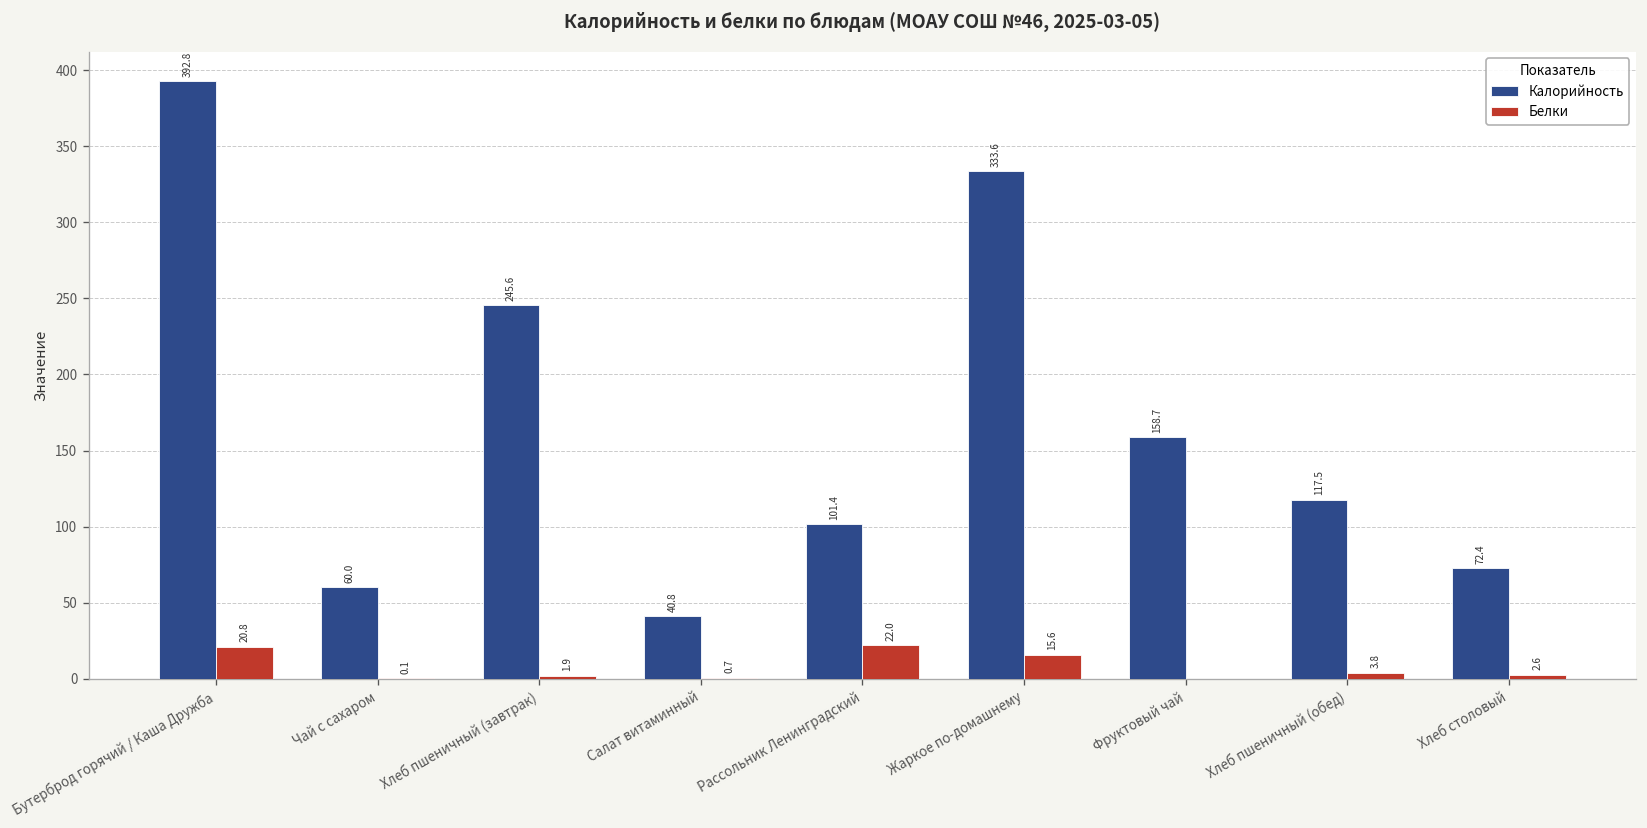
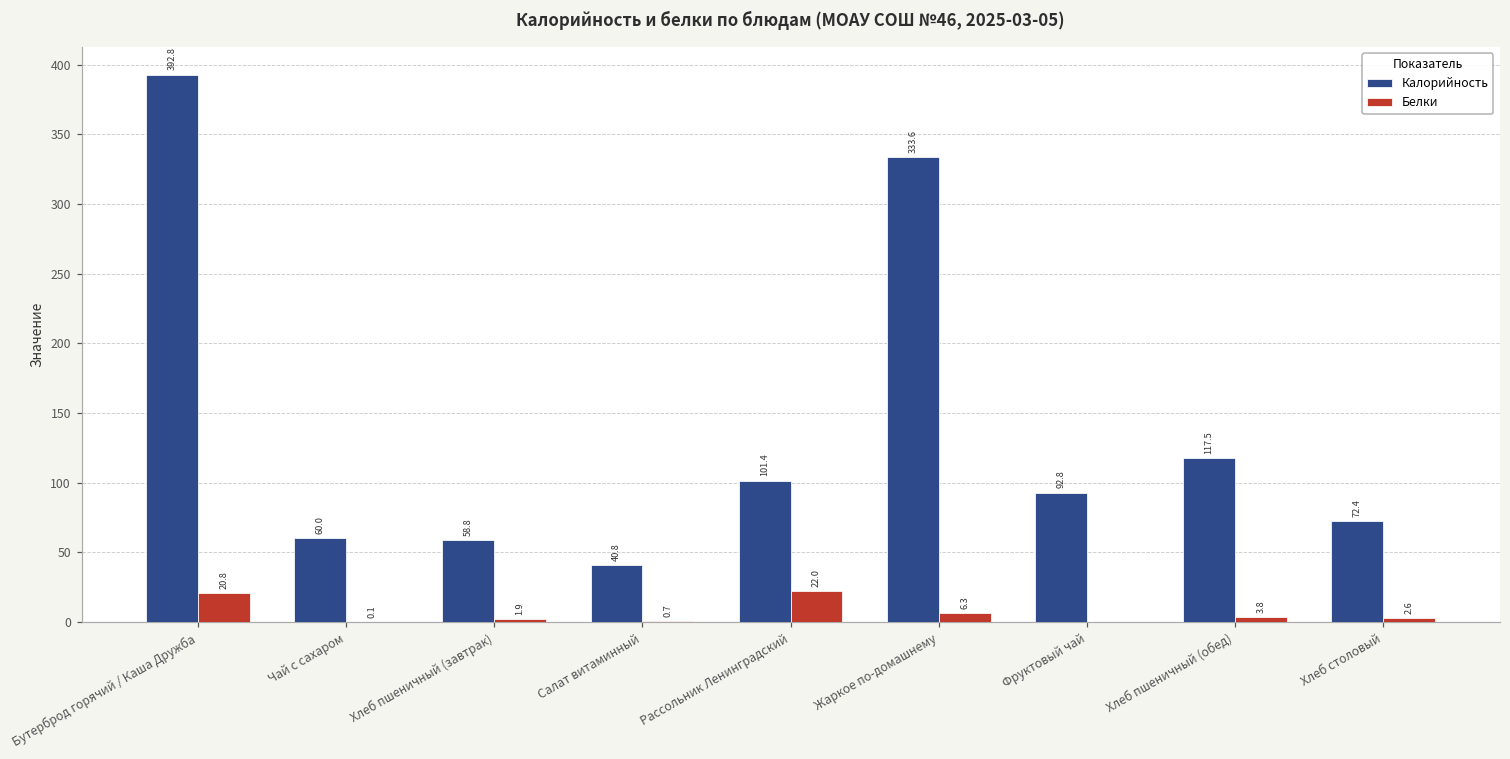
Калорийность, Хлеб пшеничный (завтрак): 245.6 -> 58.8
Белки, Жаркое по-домашнему: 15.6 -> 6.3
Калорийность, Фруктовый чай: 158.7 -> 92.8
